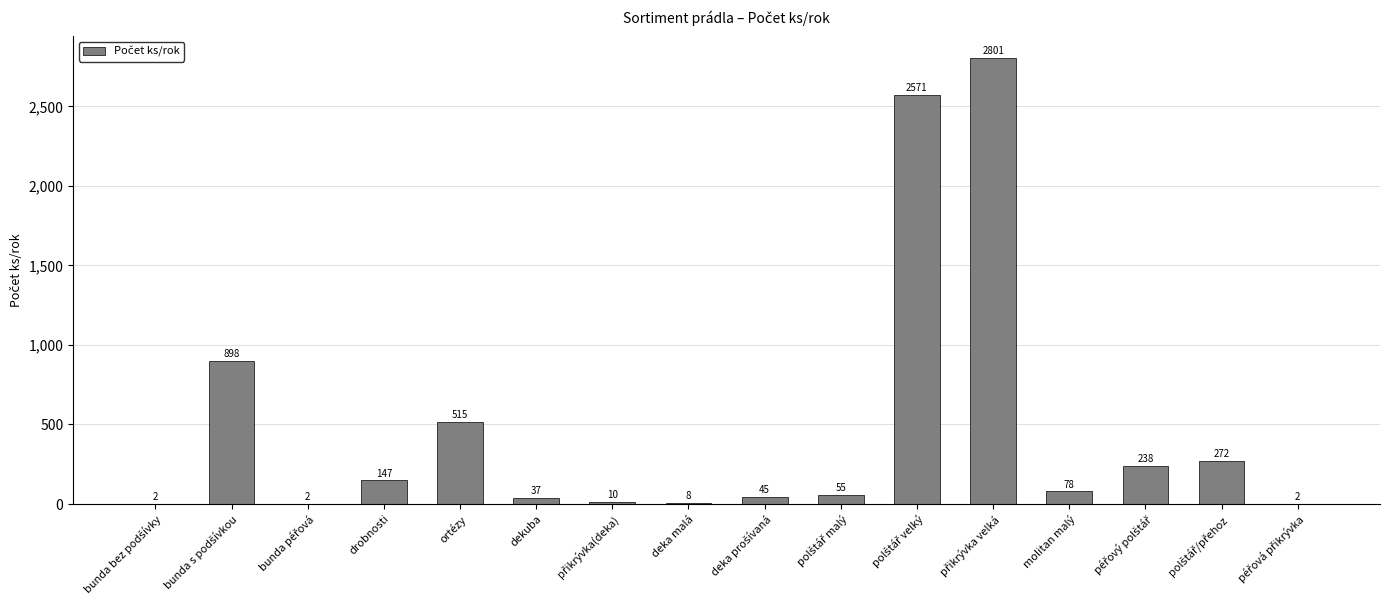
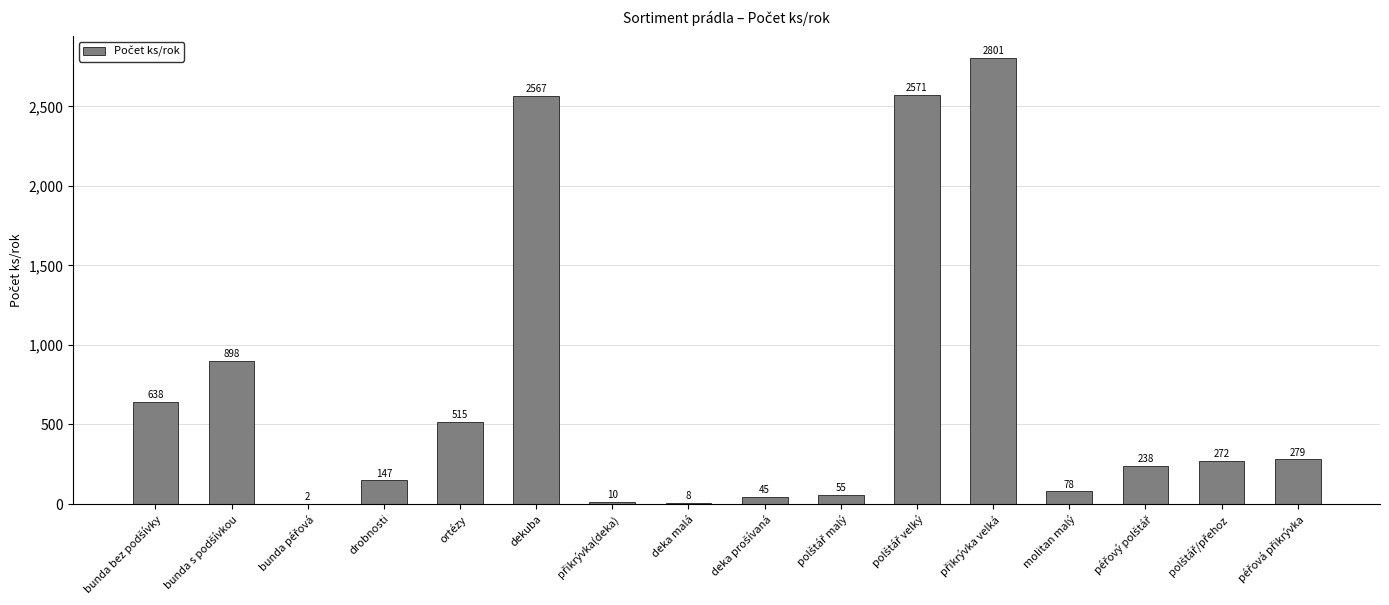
bunda bez podšívky: 2 -> 638
dekuba: 37 -> 2567
péřová přikrývka: 2 -> 279
